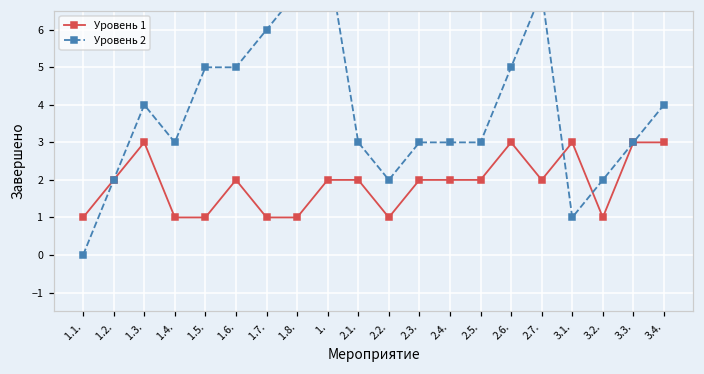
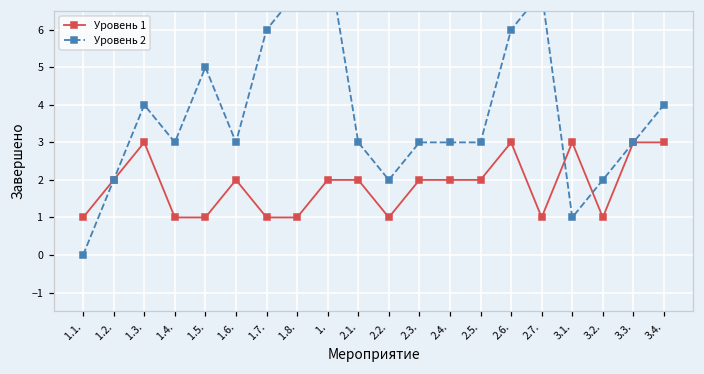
Уровень 2, 1.6.: 5 -> 3
Уровень 2, 2.6.: 5 -> 6
Уровень 1, 2.7.: 2 -> 1
